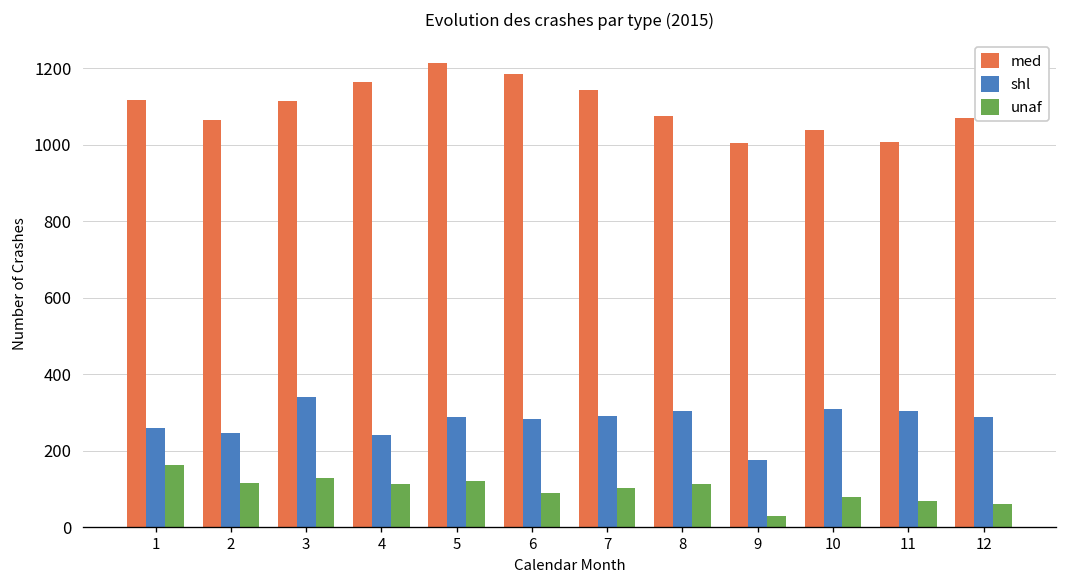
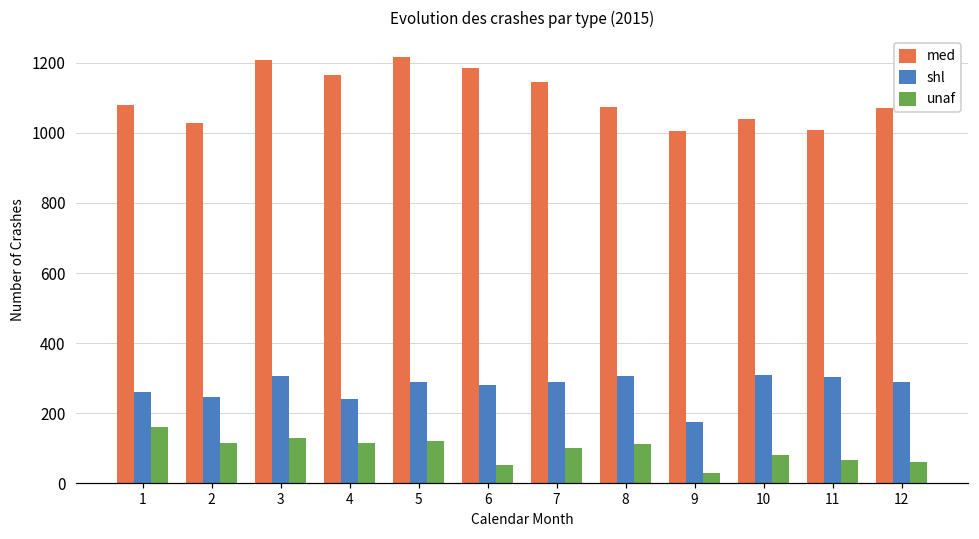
med, 1: 1120 -> 1080
med, 2: 1060 -> 1030
med, 3: 1120 -> 1210
shl, 3: 340 -> 310
unaf, 6: 90 -> 50
